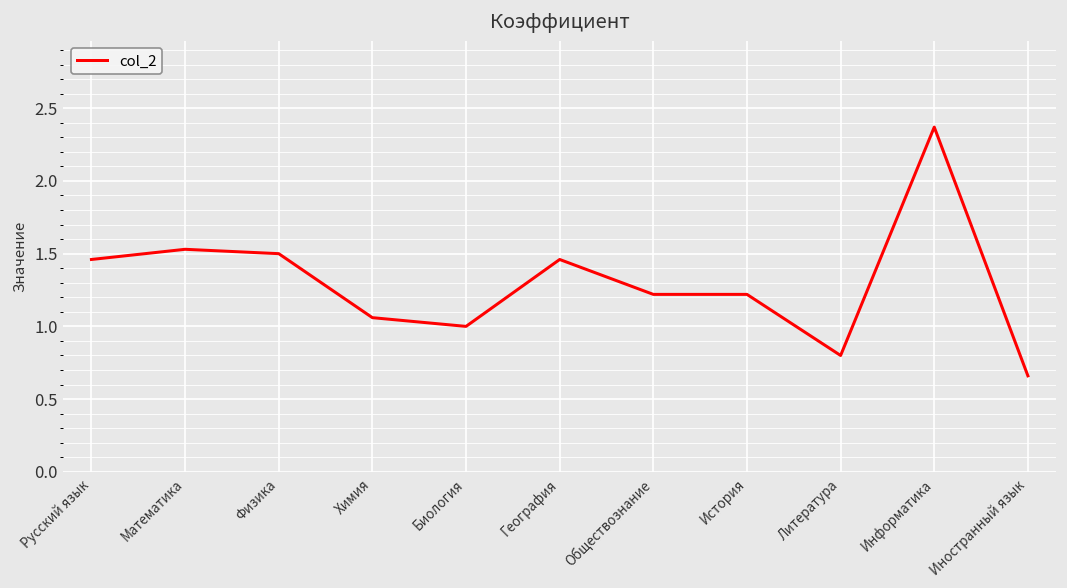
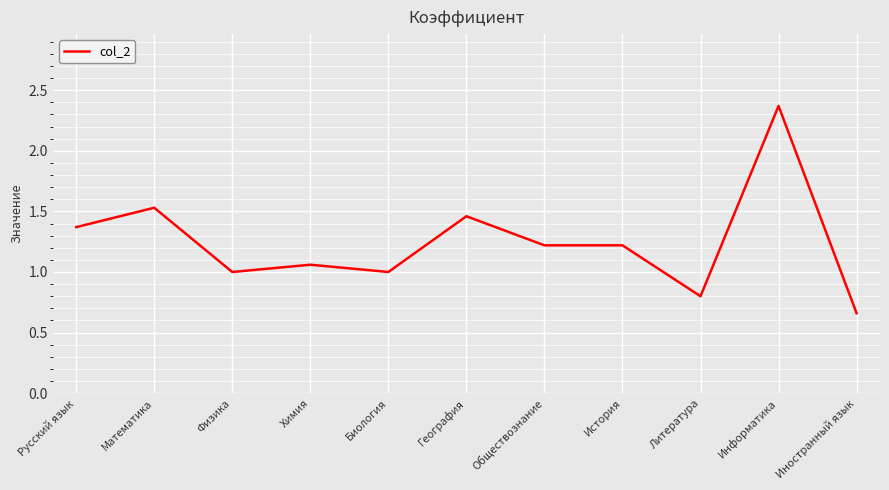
Русский язык: 1.46 -> 1.37
Физика: 1.5 -> 1.0
